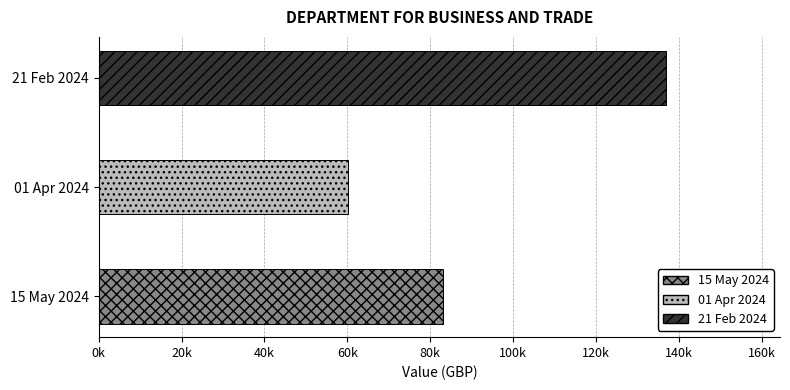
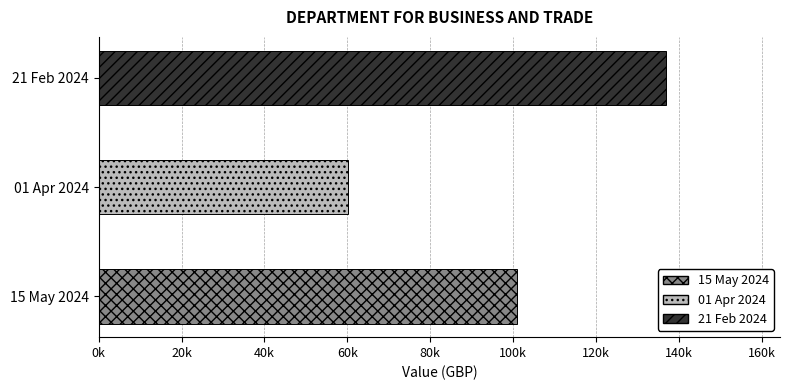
15 May 2024: 83000 -> 101000
